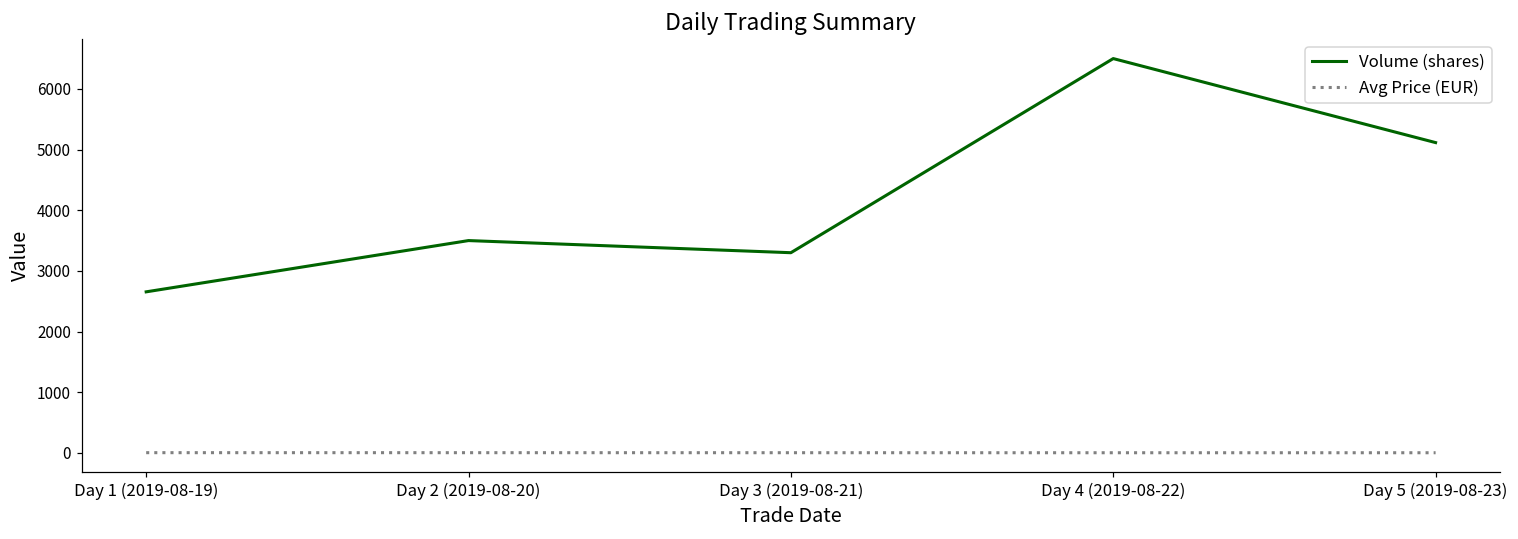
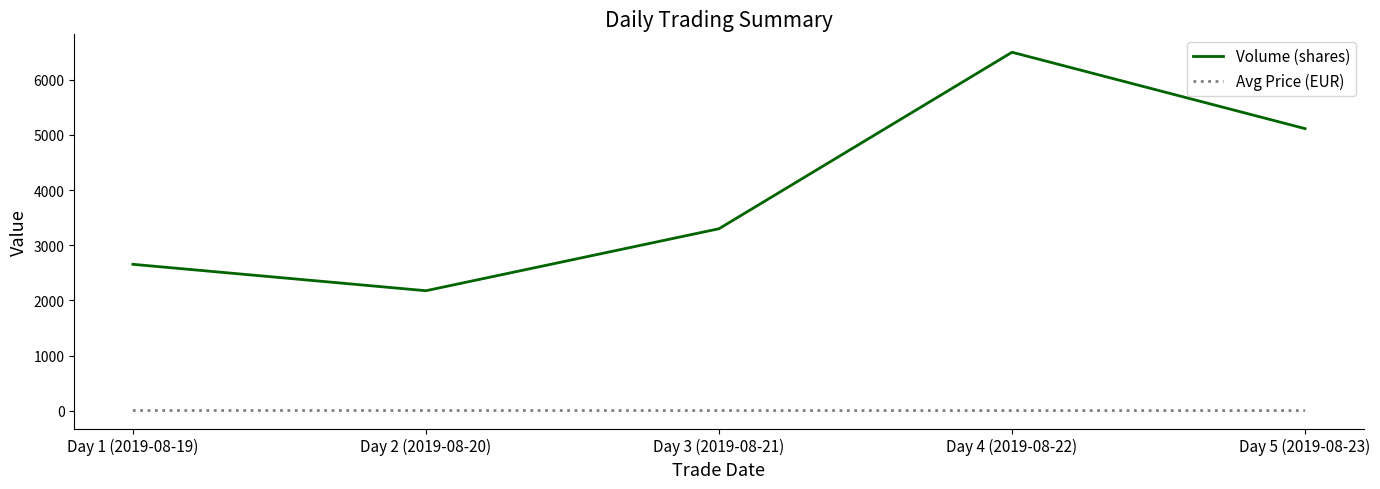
Volume (shares), Day 2 (2019-08-20): 3500 -> 2200
